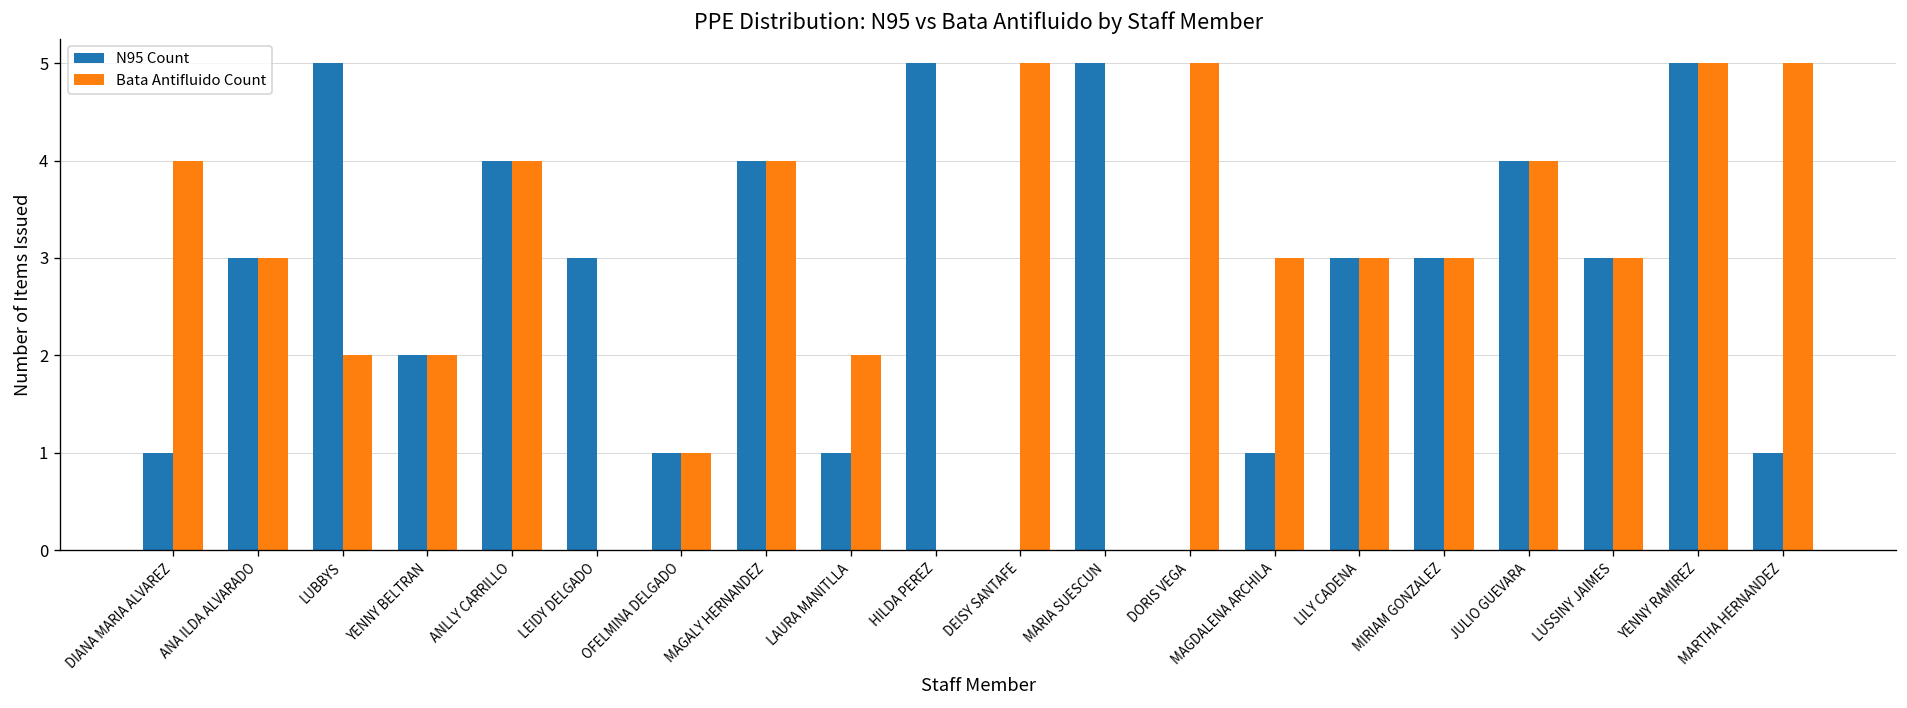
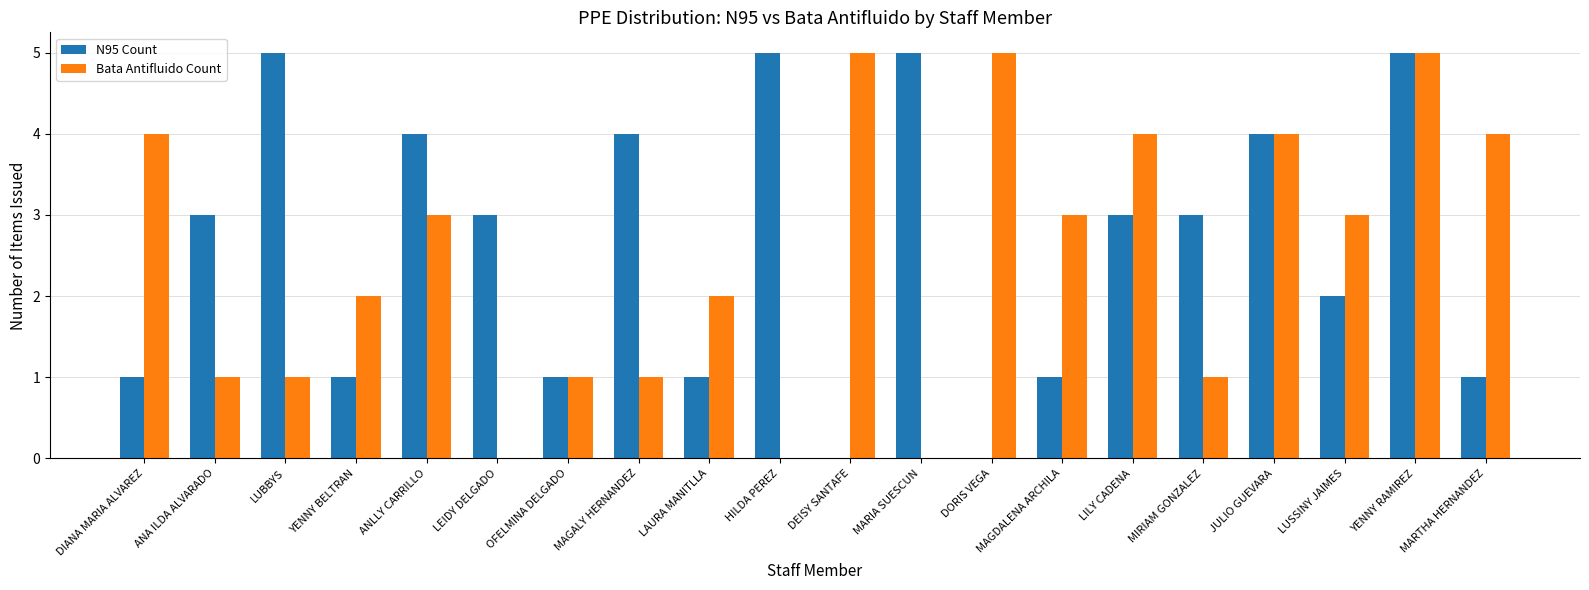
Bata Antifluido Count, ANA ILDA ALVARADO: 3 -> 1
Bata Antifluido Count, LUBBYS: 2 -> 1
N95 Count, YENNY BELTRAN: 2 -> 1
Bata Antifluido Count, ANLLY CARRILLO: 4 -> 3
Bata Antifluido Count, MAGALY HERNANDEZ: 4 -> 1
Bata Antifluido Count, LILY CADENA: 3 -> 4
Bata Antifluido Count, MIRIAM GONZALEZ: 3 -> 1
N95 Count, LUSSINY JAIMES: 3 -> 2
Bata Antifluido Count, MARTHA HERNANDEZ: 5 -> 4
